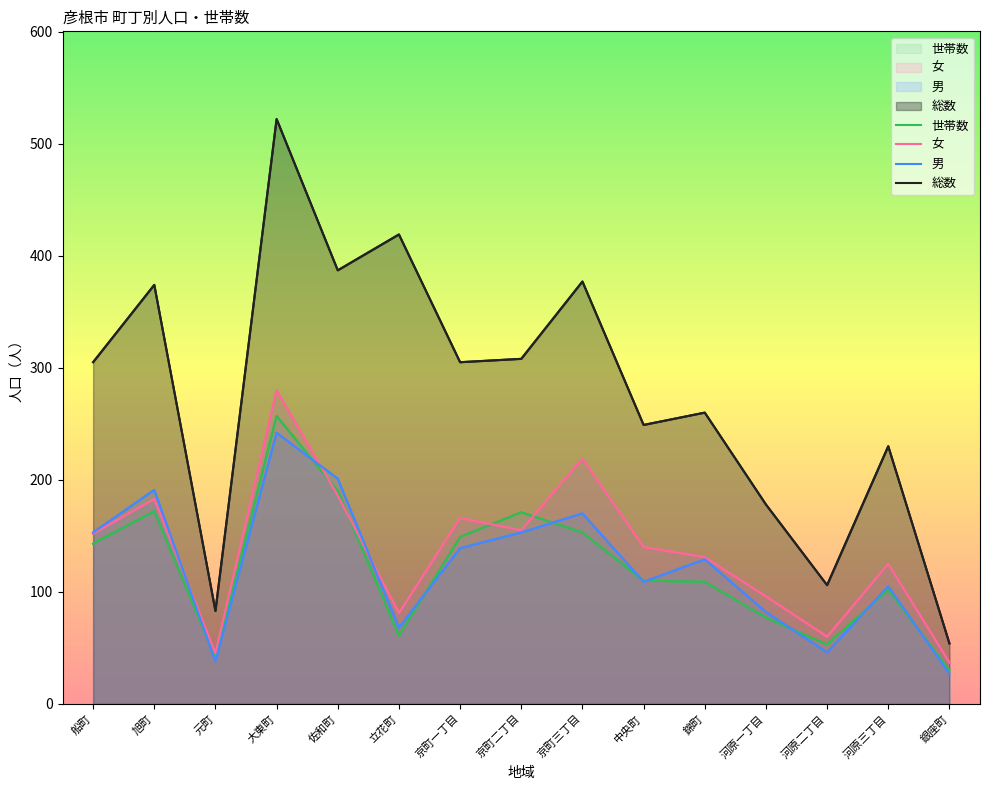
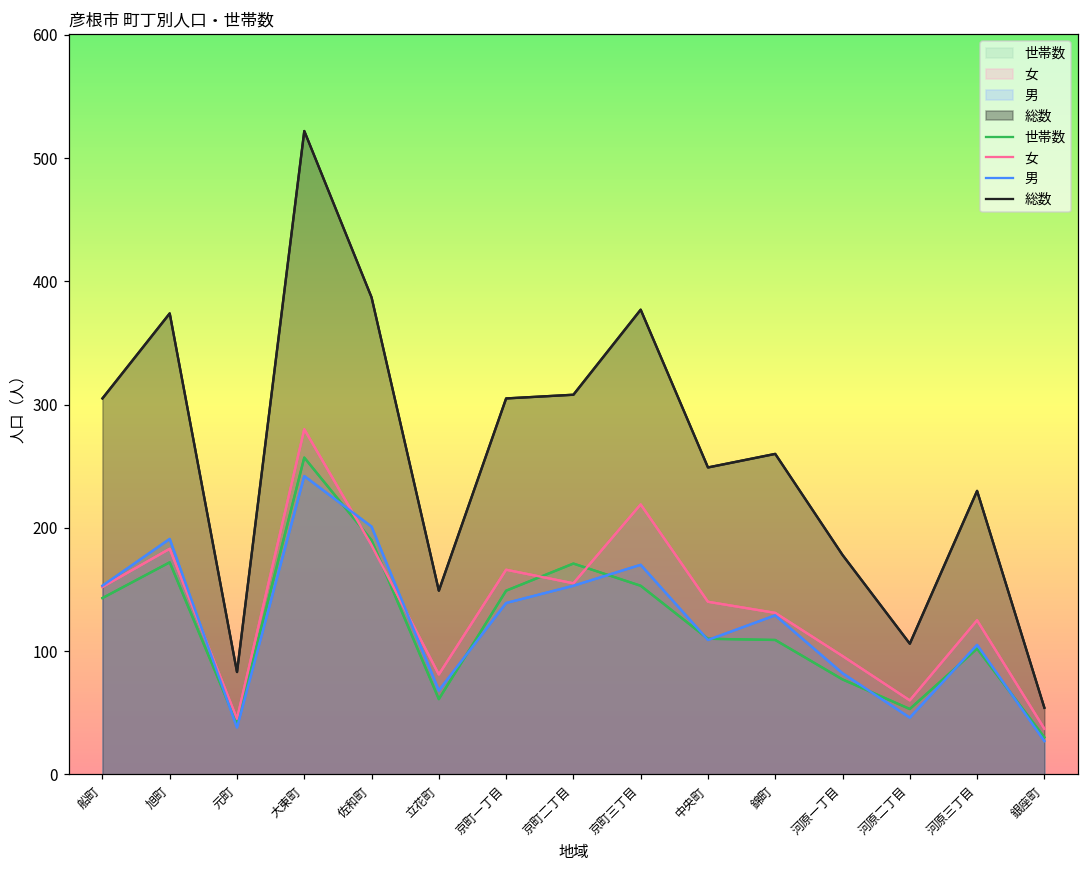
総数, 立花町: 419 -> 149
